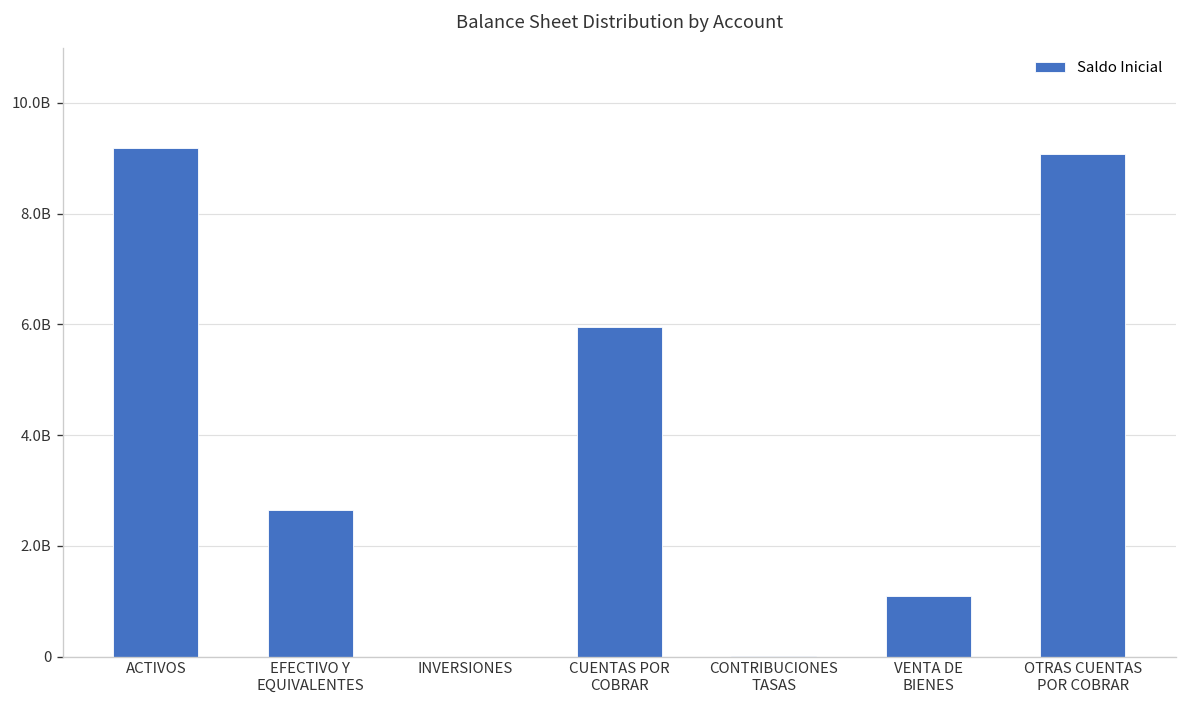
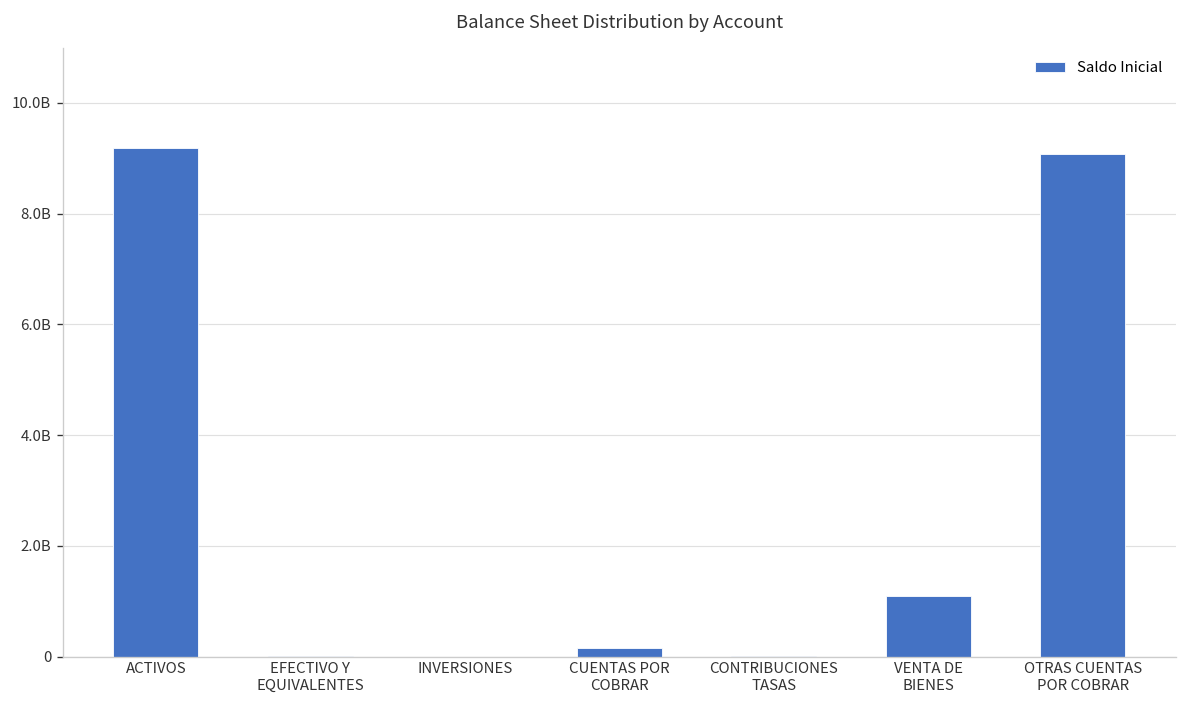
EFECTIVO Y EQUIVALENTES: 2600000000 -> 0
CUENTAS POR COBRAR: 6000000000 -> 100000000
